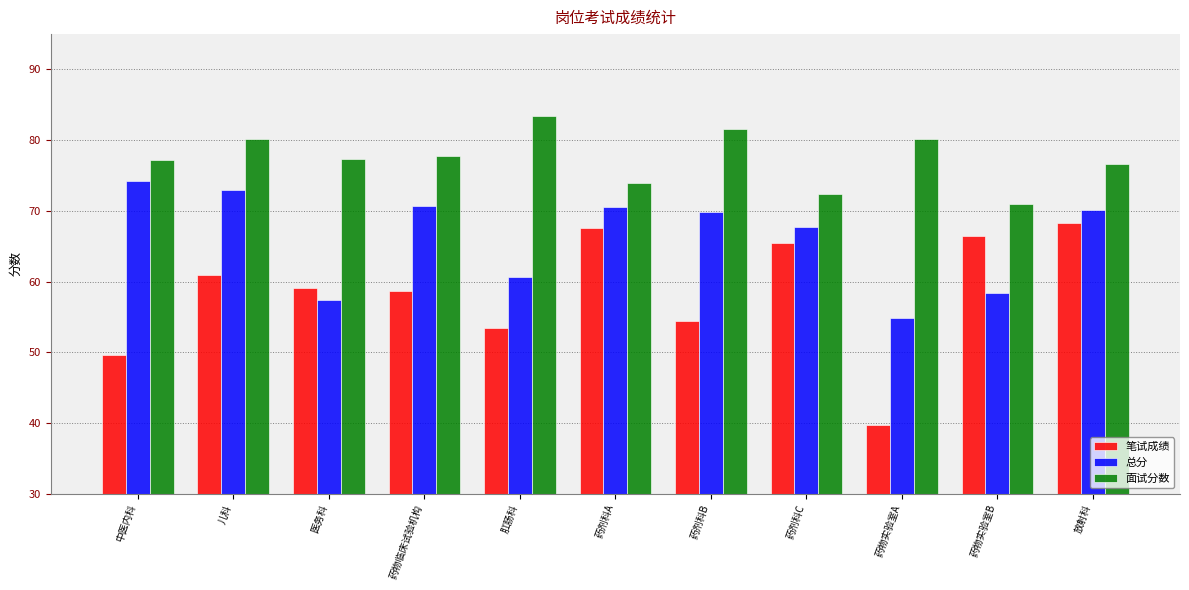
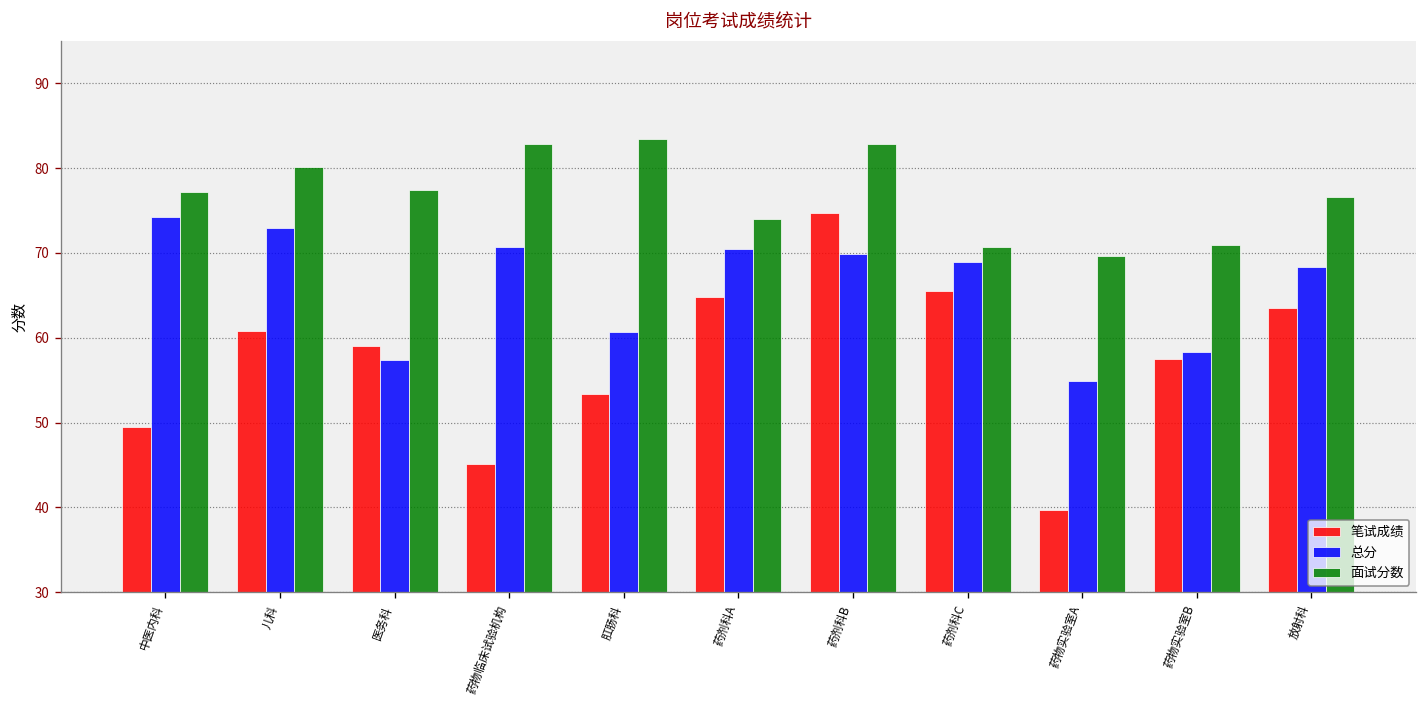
笔试成绩, 药物临床试验机构: 59 -> 45
面试分数, 药物临床试验机构: 78 -> 83
笔试成绩, 药剂科A: 68 -> 65
笔试成绩, 药剂科B: 54 -> 75
面试分数, 药剂科B: 82 -> 83
总分, 药剂科C: 68 -> 69
面试分数, 药剂科C: 72 -> 71
面试分数, 药物实验室A: 80 -> 70
笔试成绩, 药物实验室B: 66 -> 57
笔试成绩, 放射科: 68 -> 64
总分, 放射科: 70 -> 68
